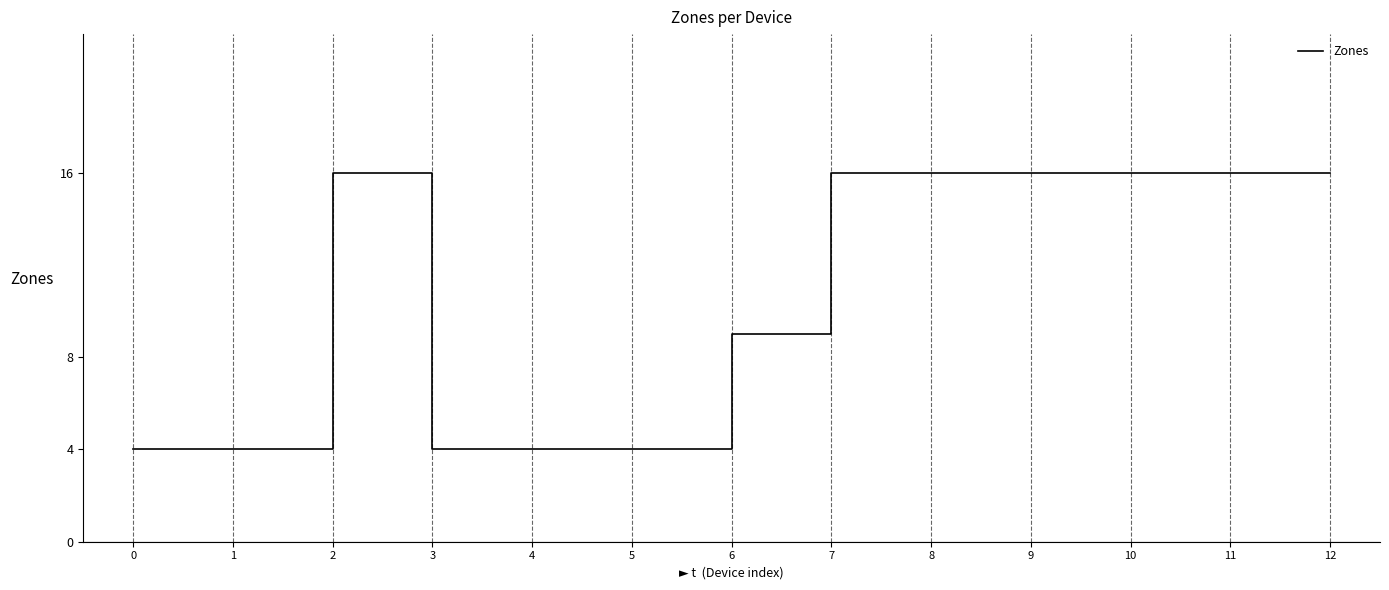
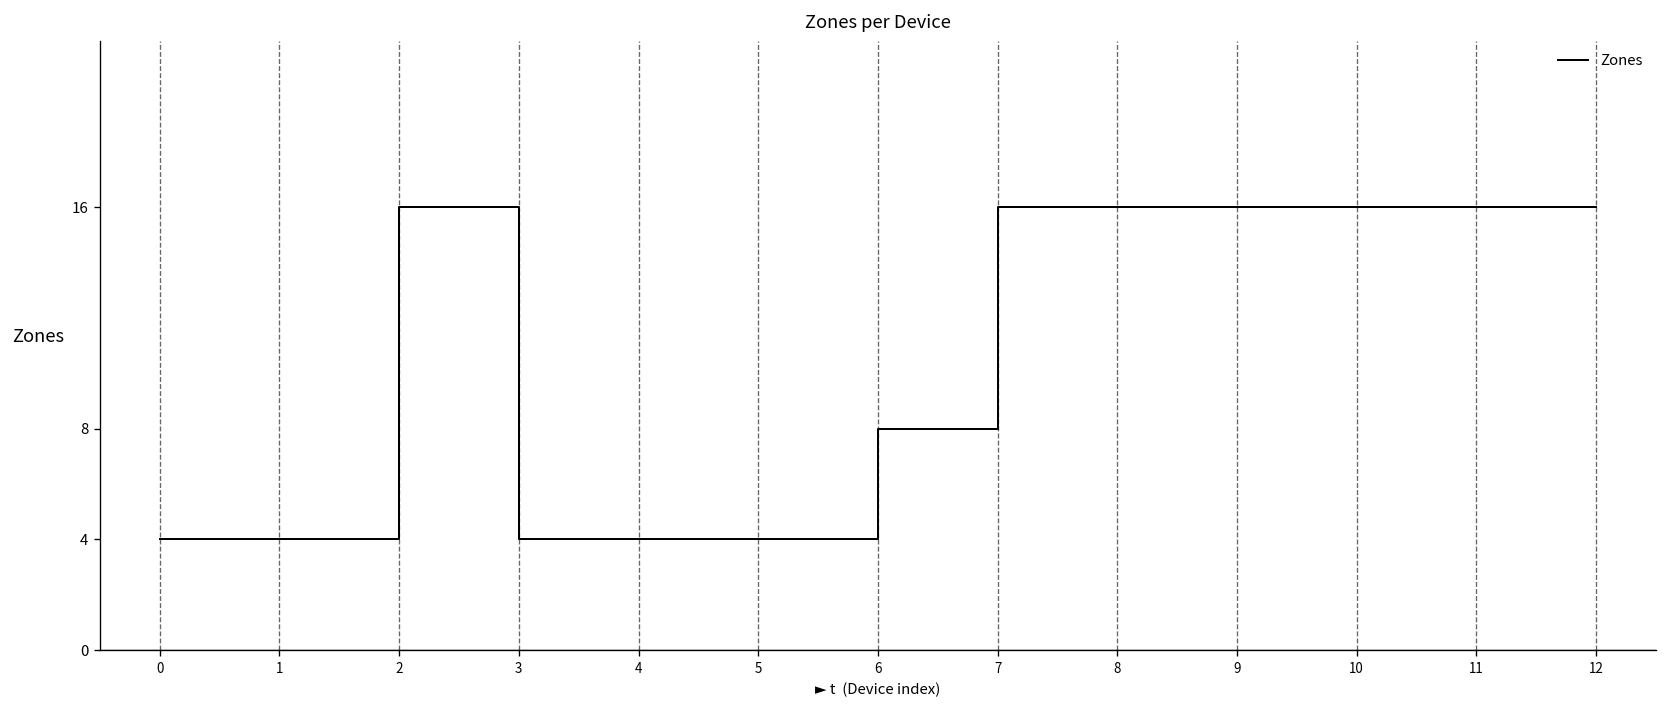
6: 9 -> 8
